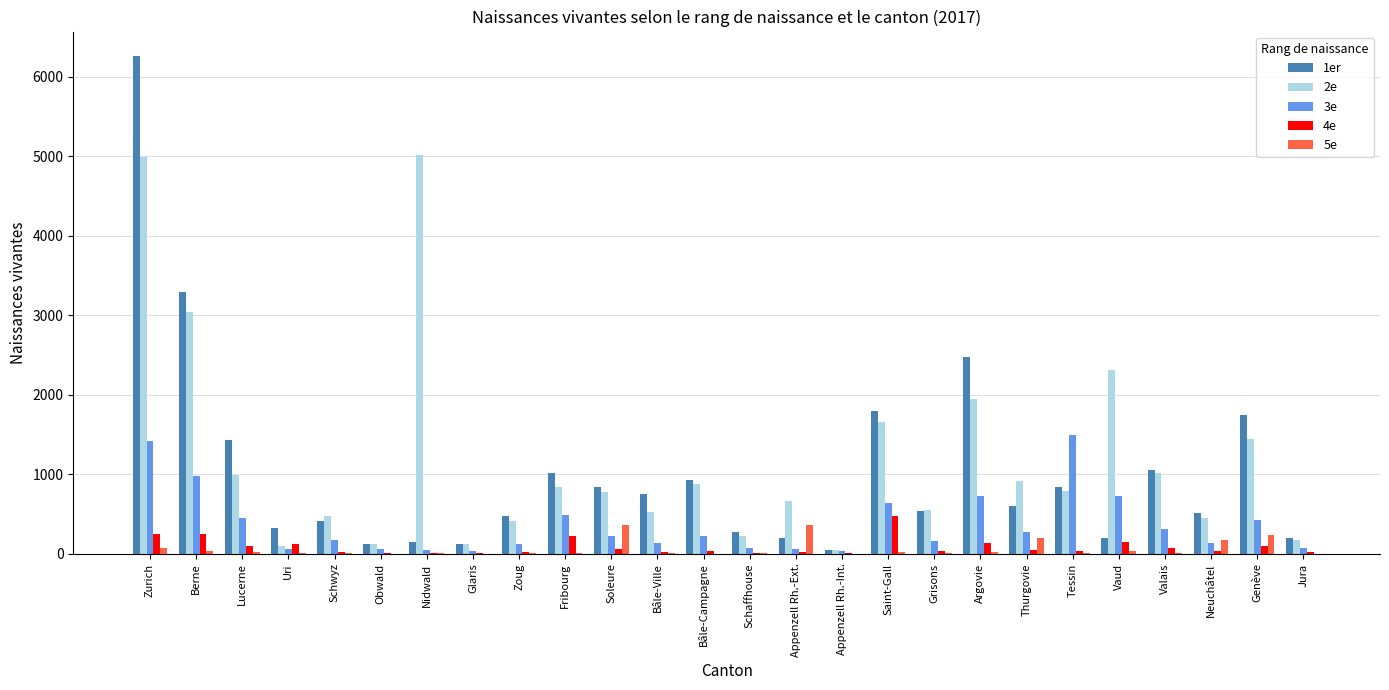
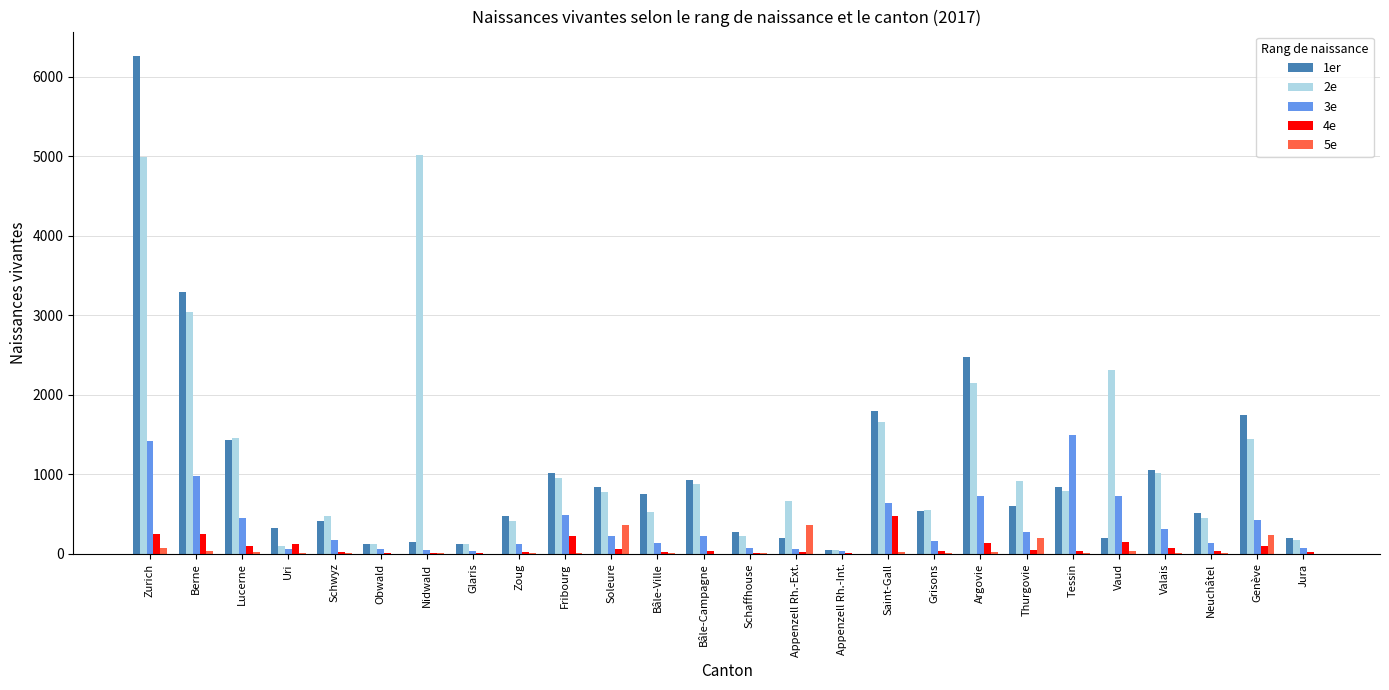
2e, Lucerne: 1000 -> 1500
2e, Fribourg: 800 -> 1000
2e, Argovie: 1900 -> 2200
5e, Neuchâtel: 200 -> 0
